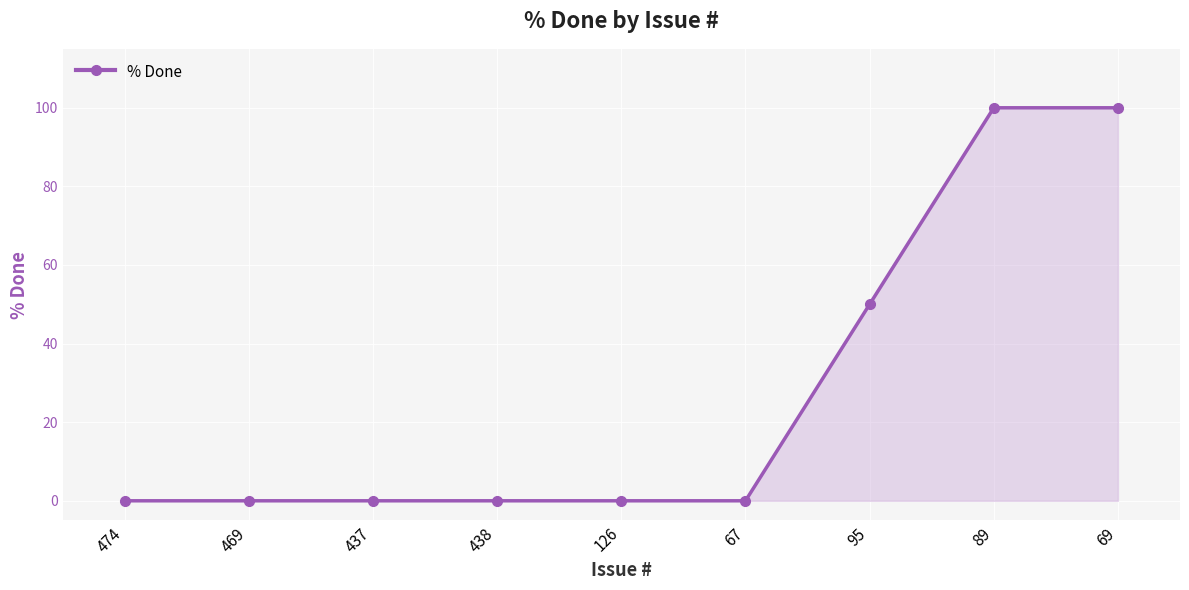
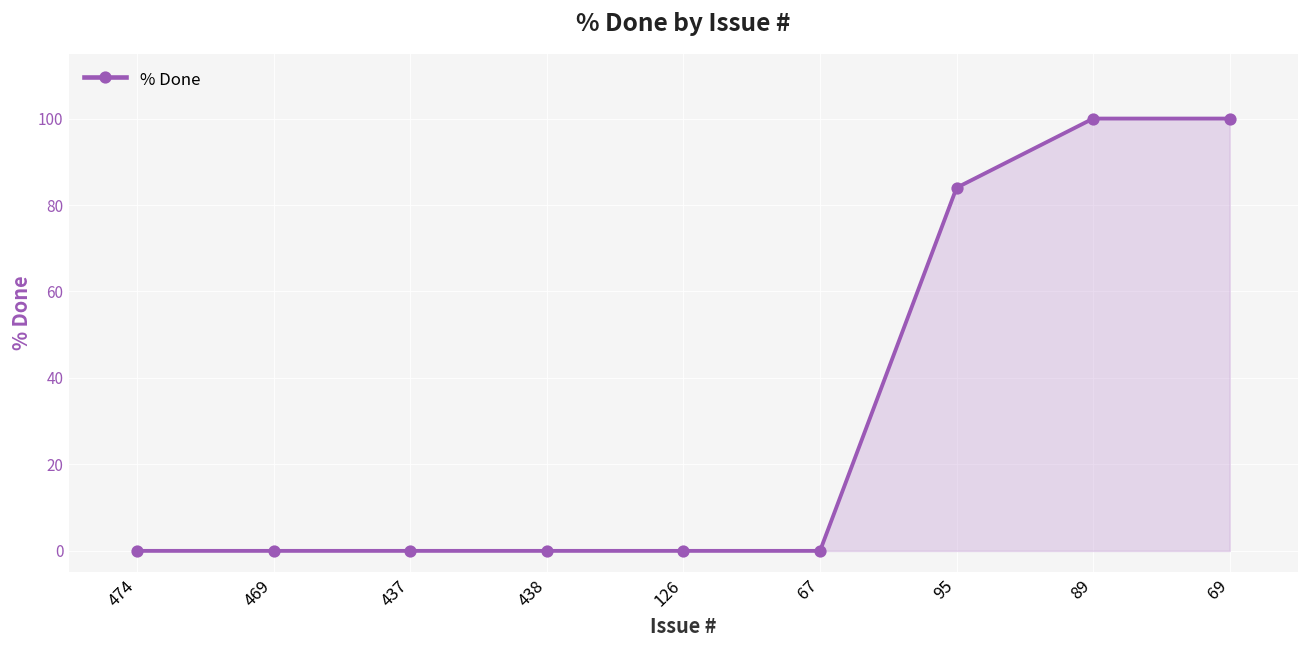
95: 50 -> 84
